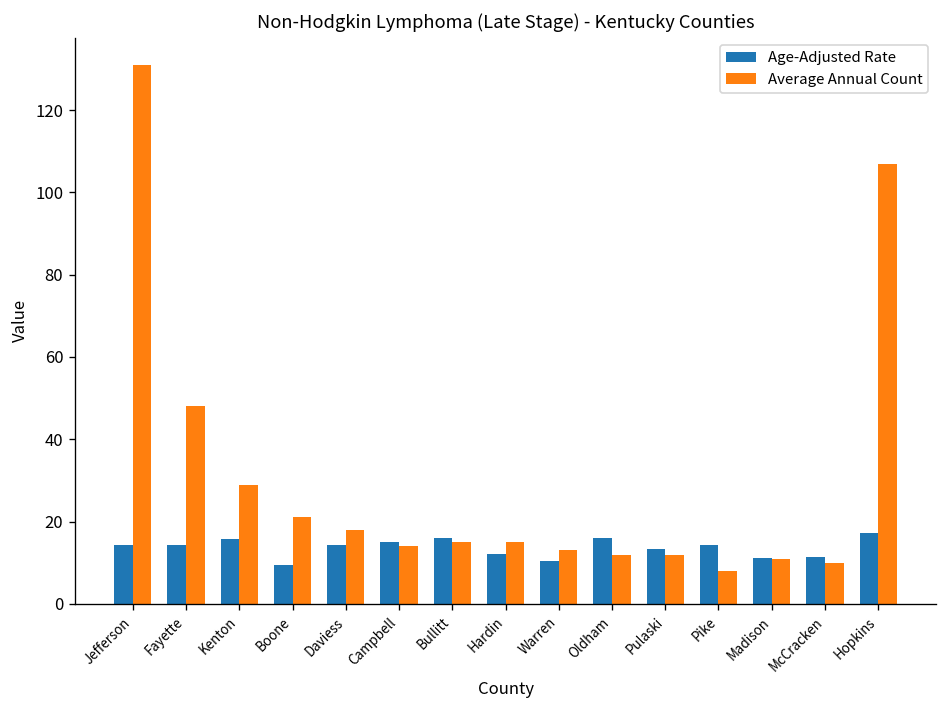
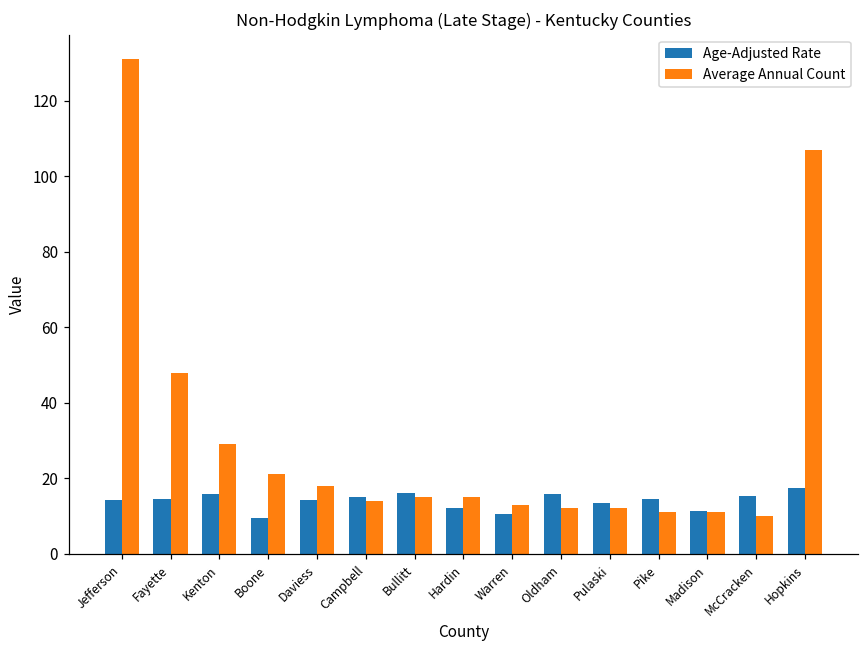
Average Annual Count, Pike: 8 -> 11
Age-Adjusted Rate, McCracken: 12 -> 15
